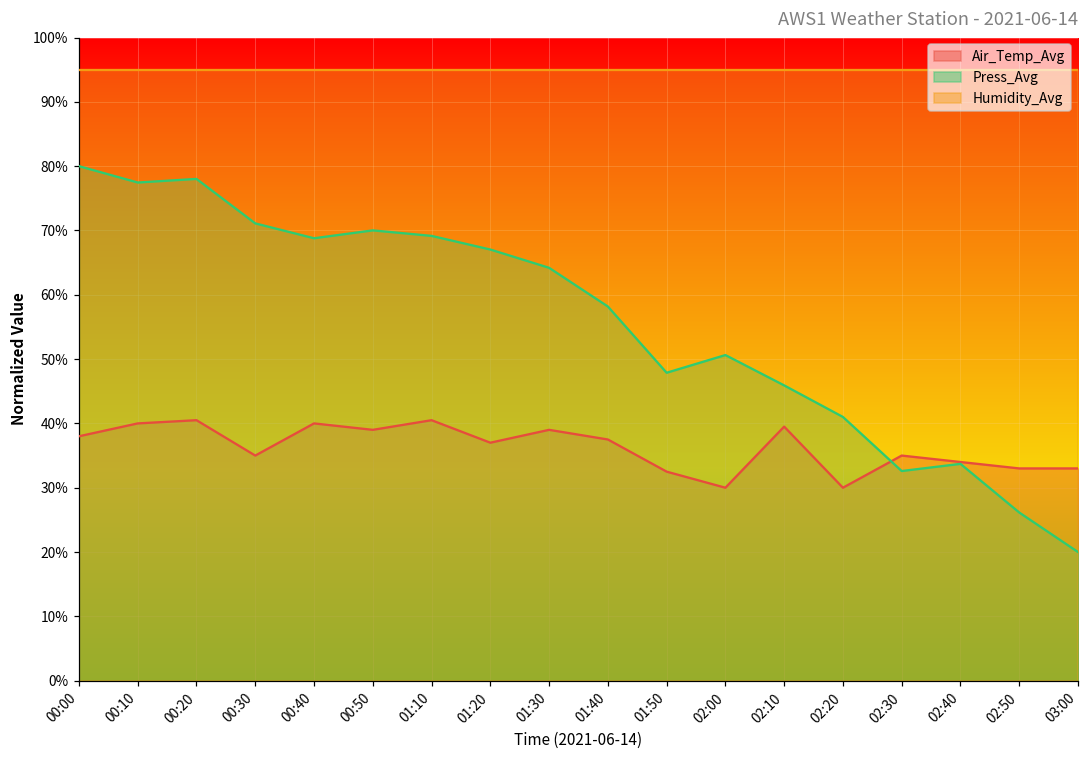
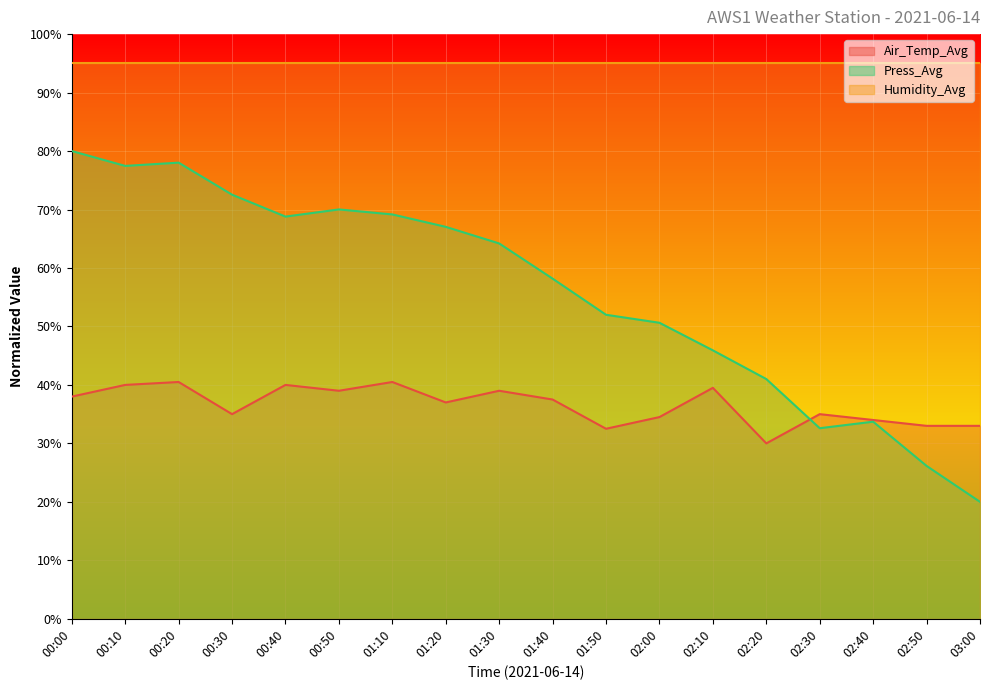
Press_Avg, 00:30: 71% -> 73%
Press_Avg, 01:50: 48% -> 52%
Air_Temp_Avg, 02:00: 30% -> 34%
